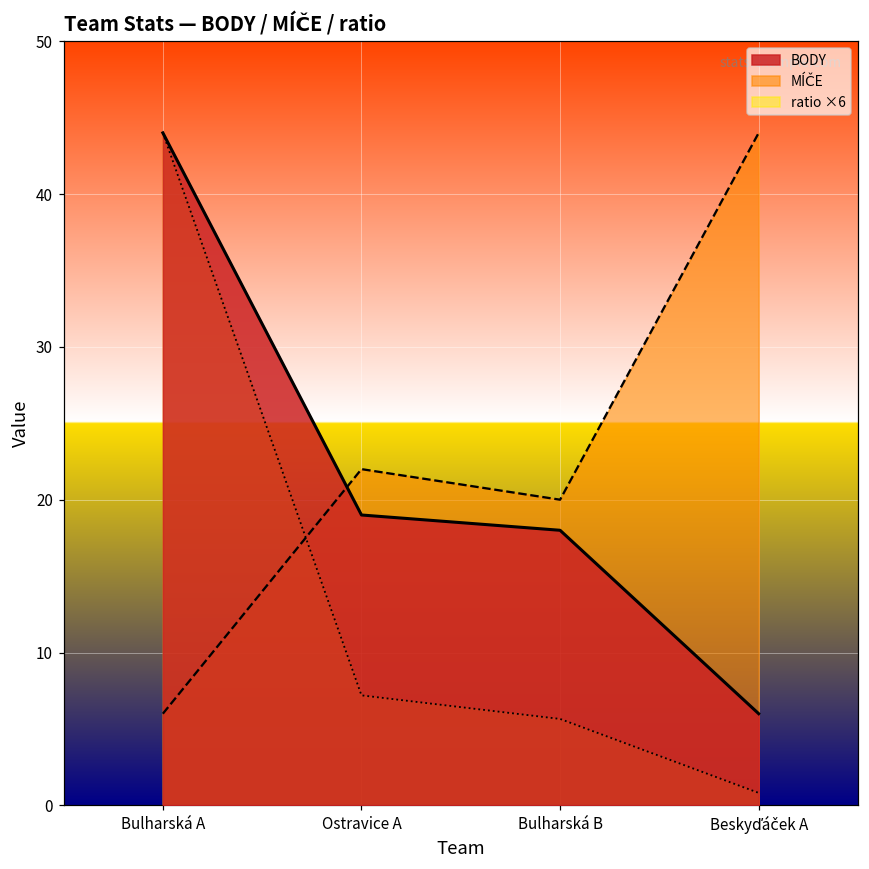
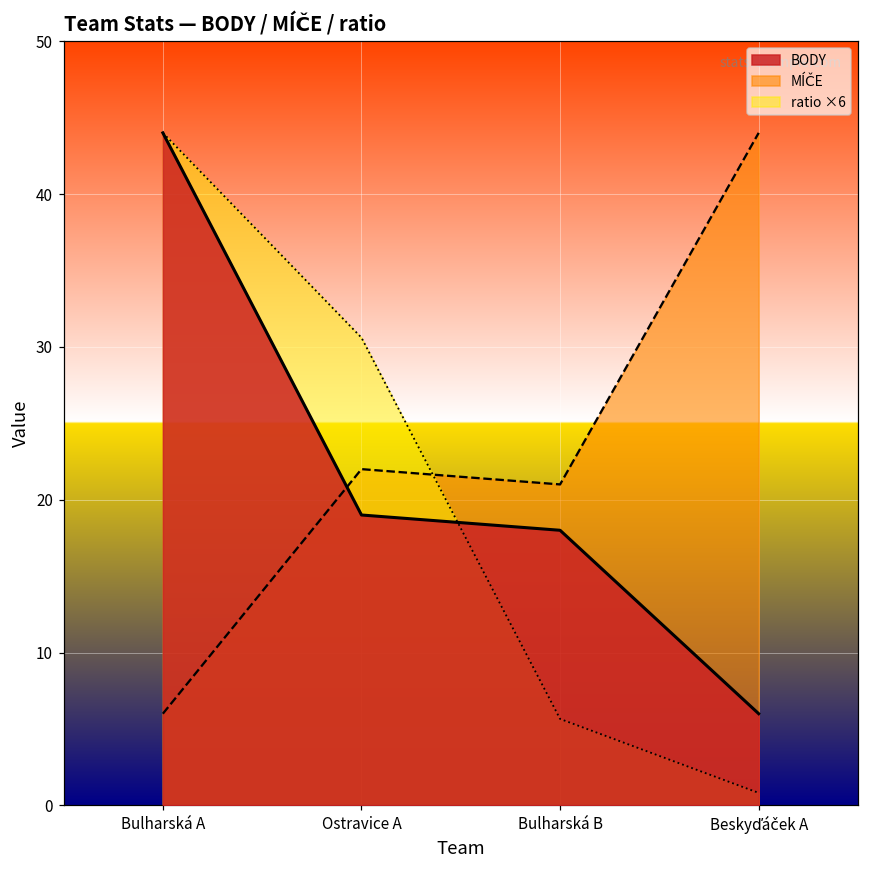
ratio ×6, Ostravice A: 7.2 -> 30.6
MÍČE, Bulharská B: 20 -> 21
